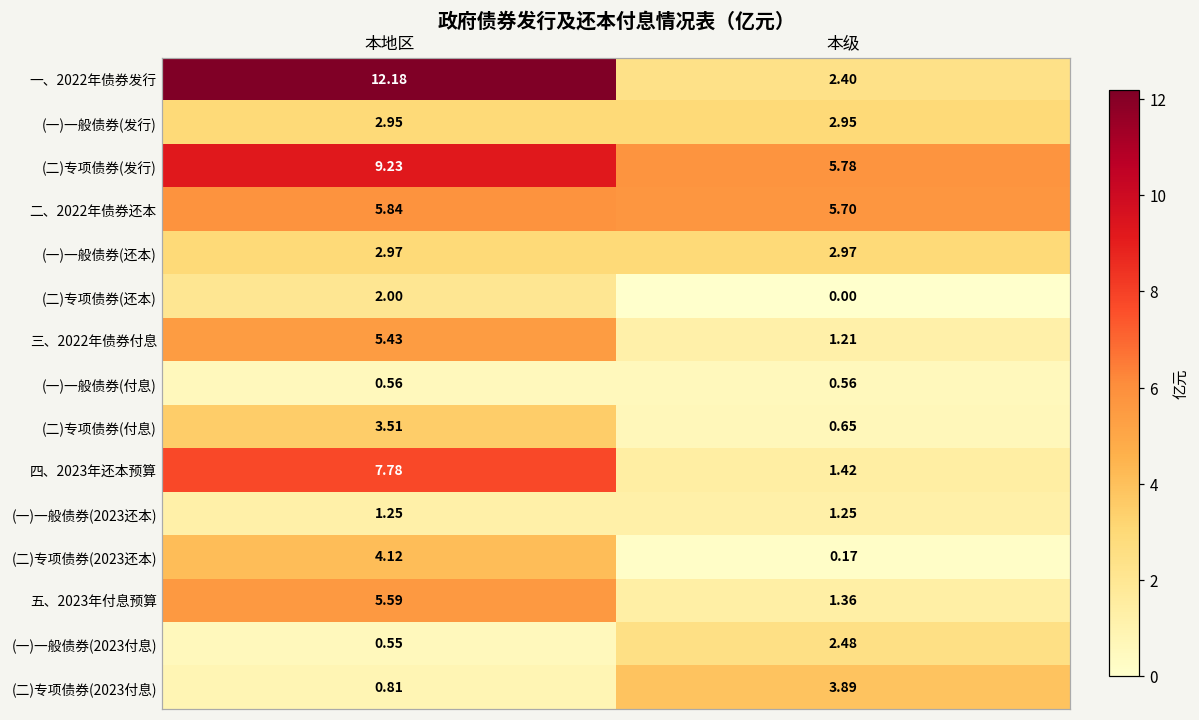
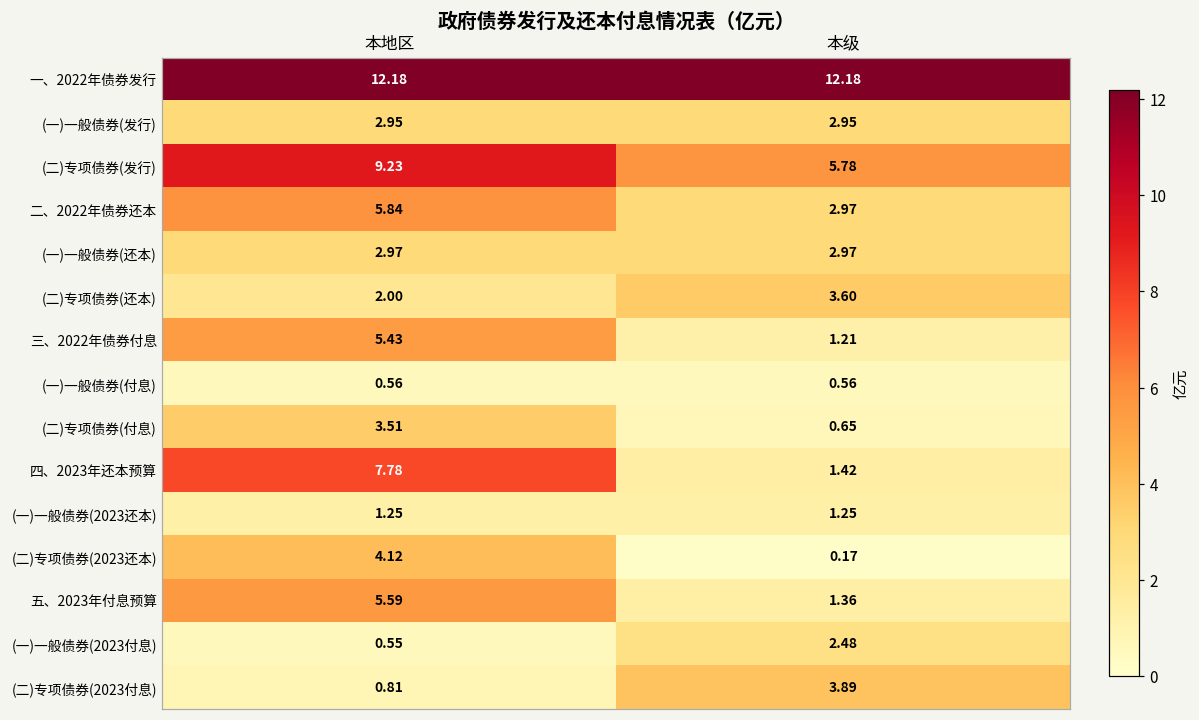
一、2022年债券发行, 本级: 2.40 -> 12.18
二、2022年债券还本, 本级: 5.70 -> 2.97
(二)专项债券(还本), 本级: 0.00 -> 3.60
